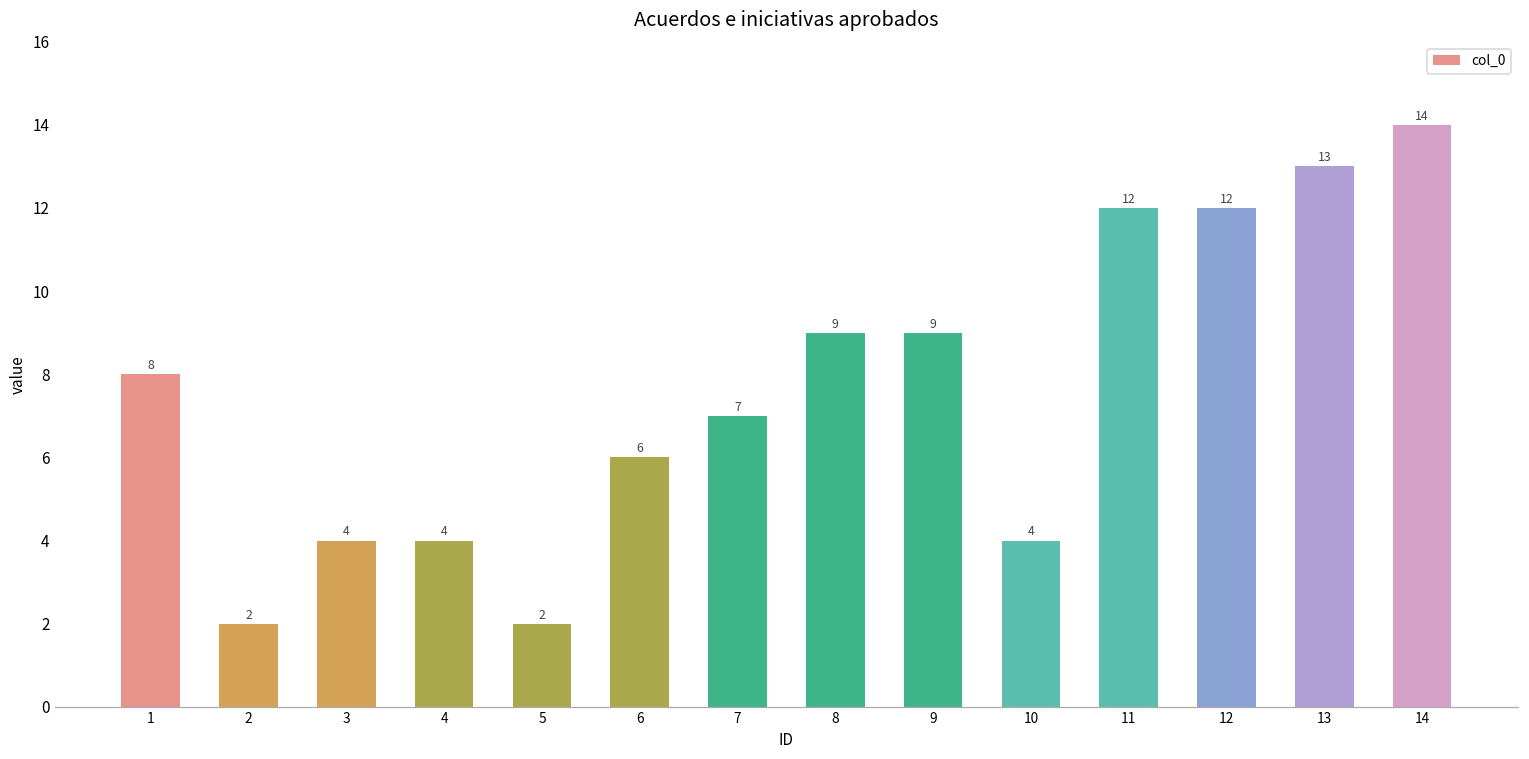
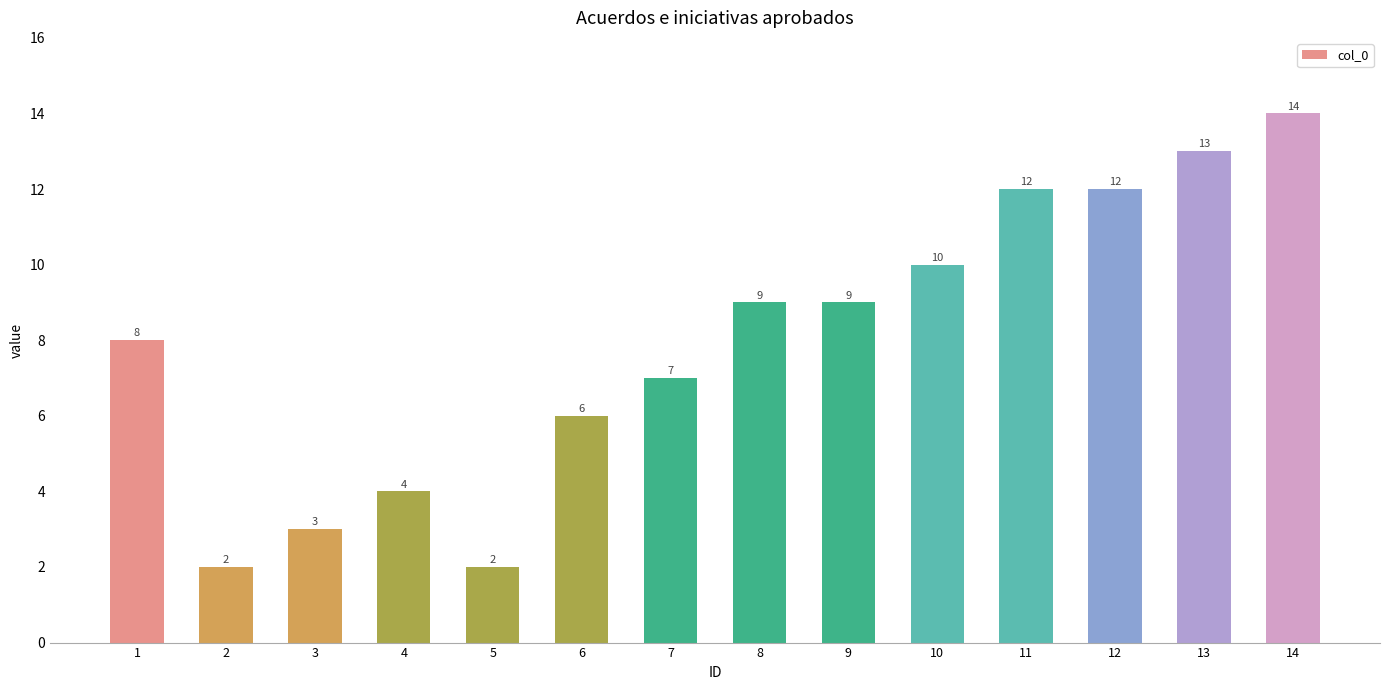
3: 4 -> 3
10: 4 -> 10
